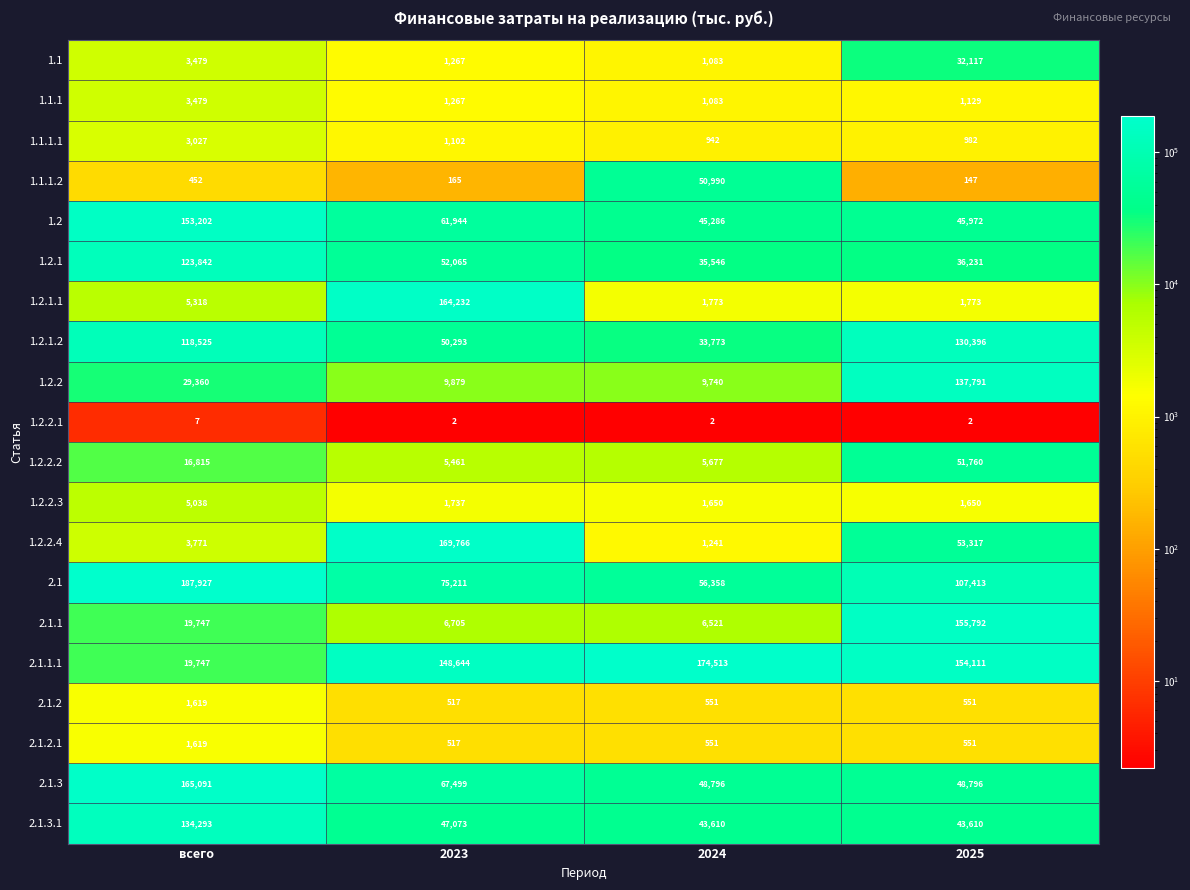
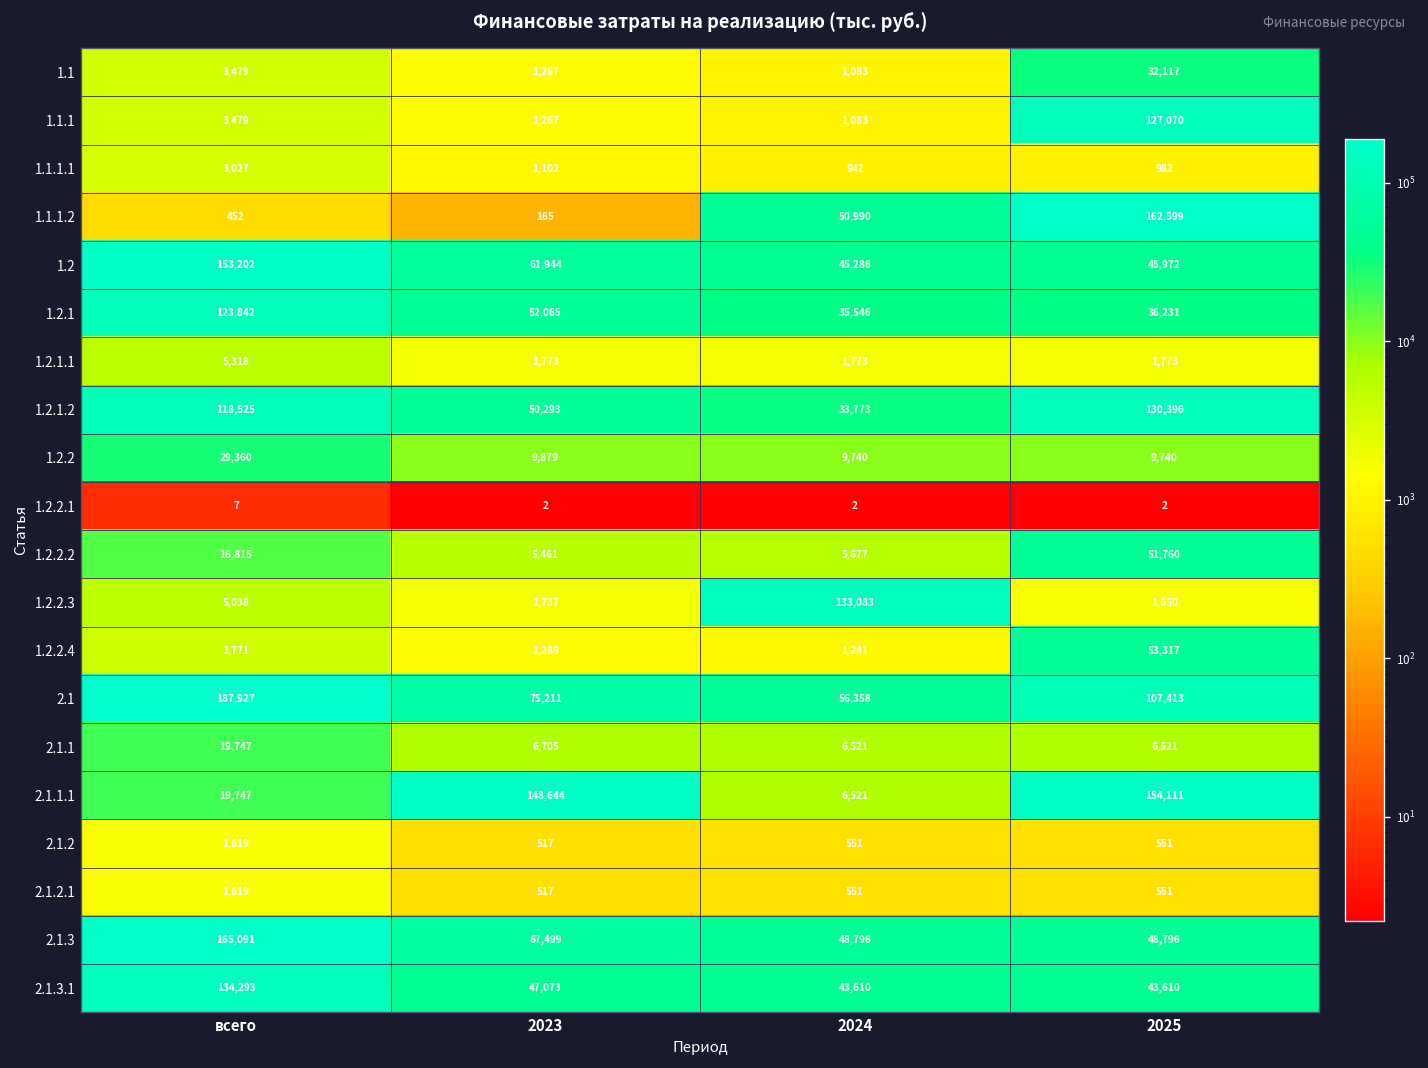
1.1.1, 2025: 1,129 -> 127,070
1.1.1.2, 2025: 147 -> 162,599
1.2.1.1, 2023: 164,232 -> 1,773
1.2.2, 2025: 137,791 -> 9,740
1.2.2.3, 2024: 1,650 -> 133,083
1.2.2.4, 2023: 169,766 -> 1,289
2.1.1, 2025: 155,792 -> 6,521
2.1.1.1, 2024: 174,513 -> 6,521
